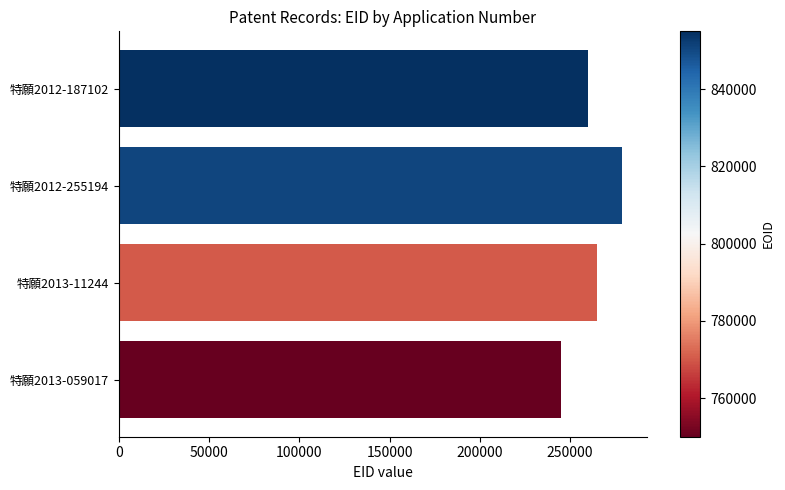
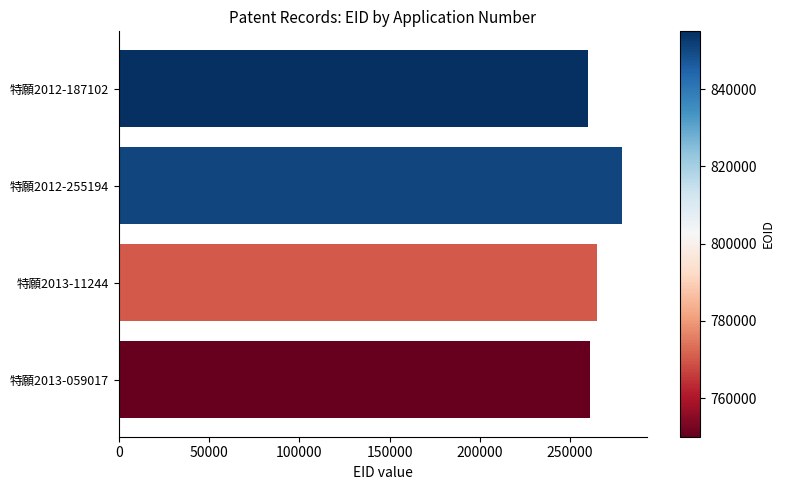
特願2013-059017: 245000 -> 261000
